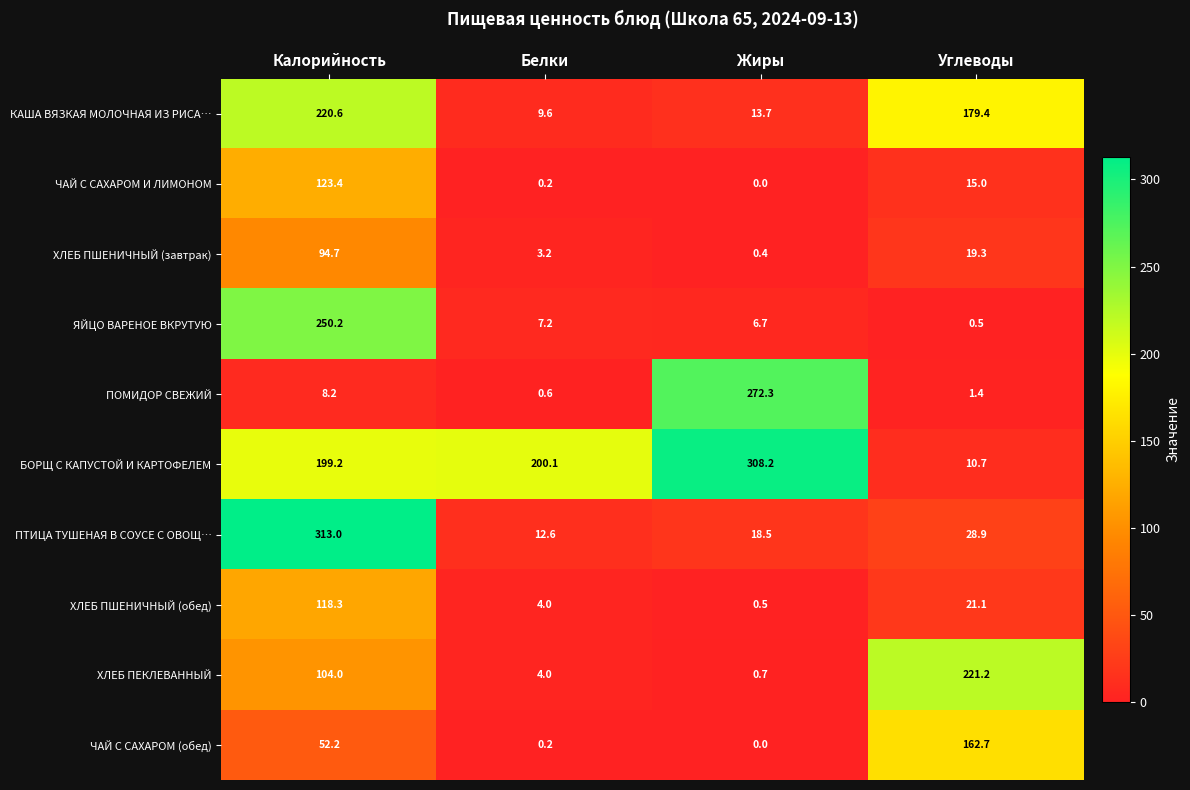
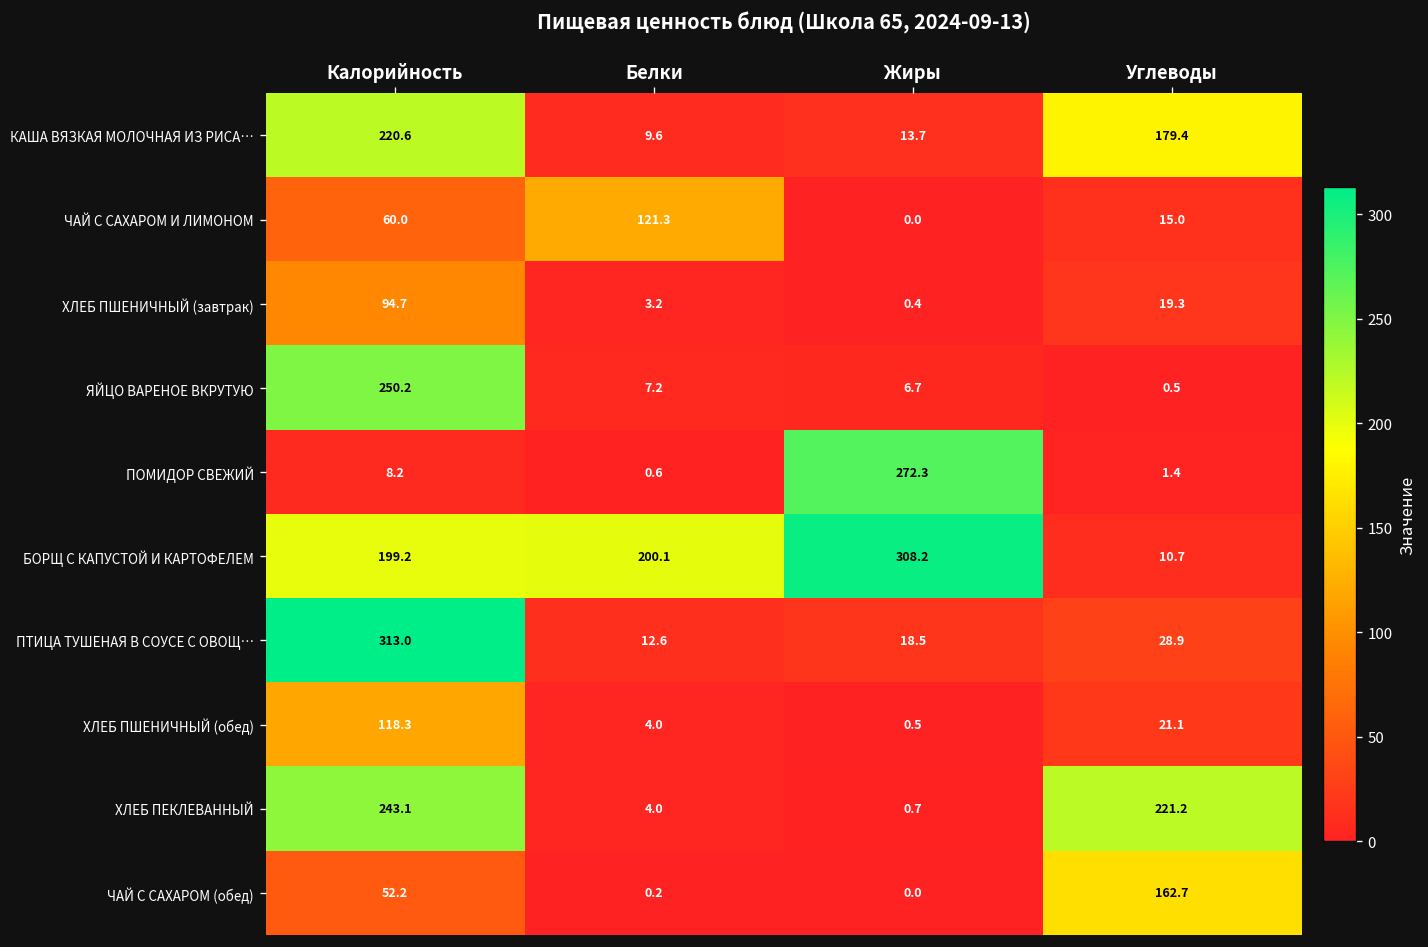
ЧАЙ С САХАРОМ И ЛИМОНОМ, Калорийность: 123.4 -> 60.0
ЧАЙ С САХАРОМ И ЛИМОНОМ, Белки: 0.2 -> 121.3
ХЛЕБ ПЕКЛЕВАННЫЙ, Калорийность: 104.0 -> 243.1
